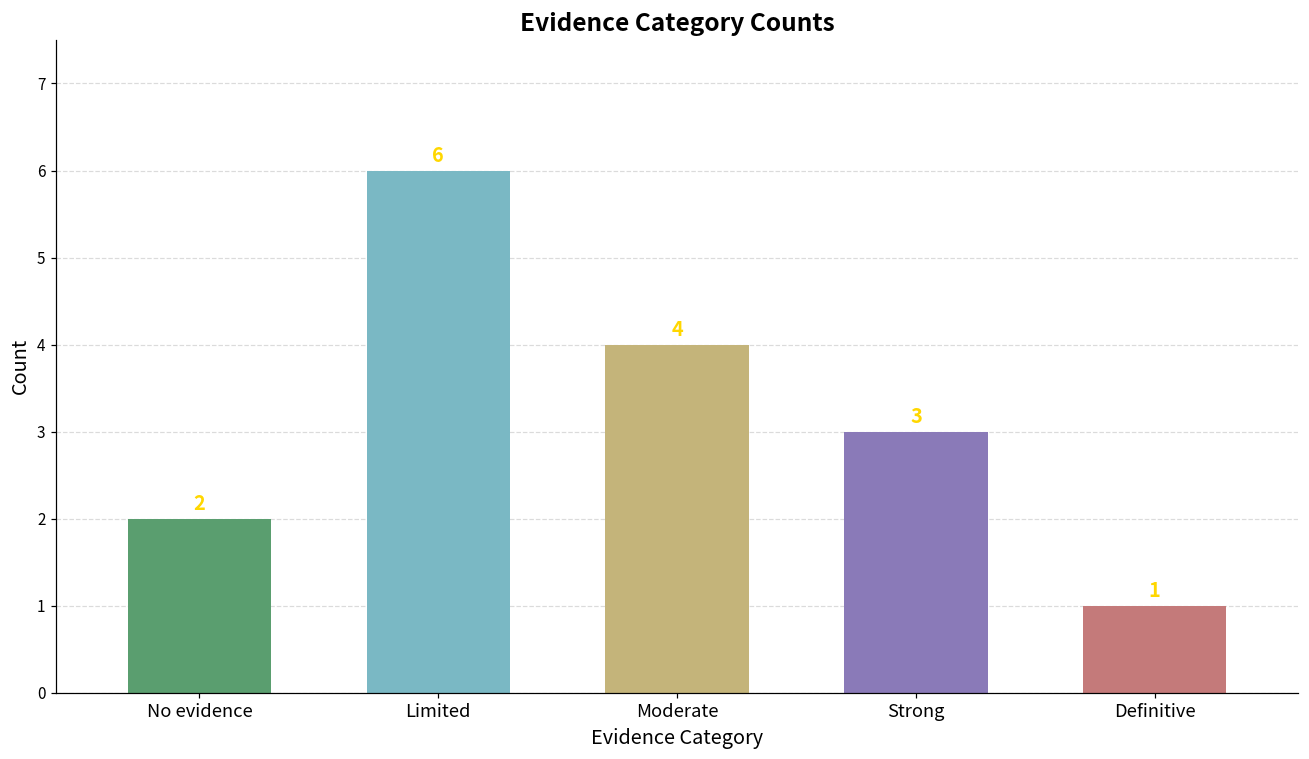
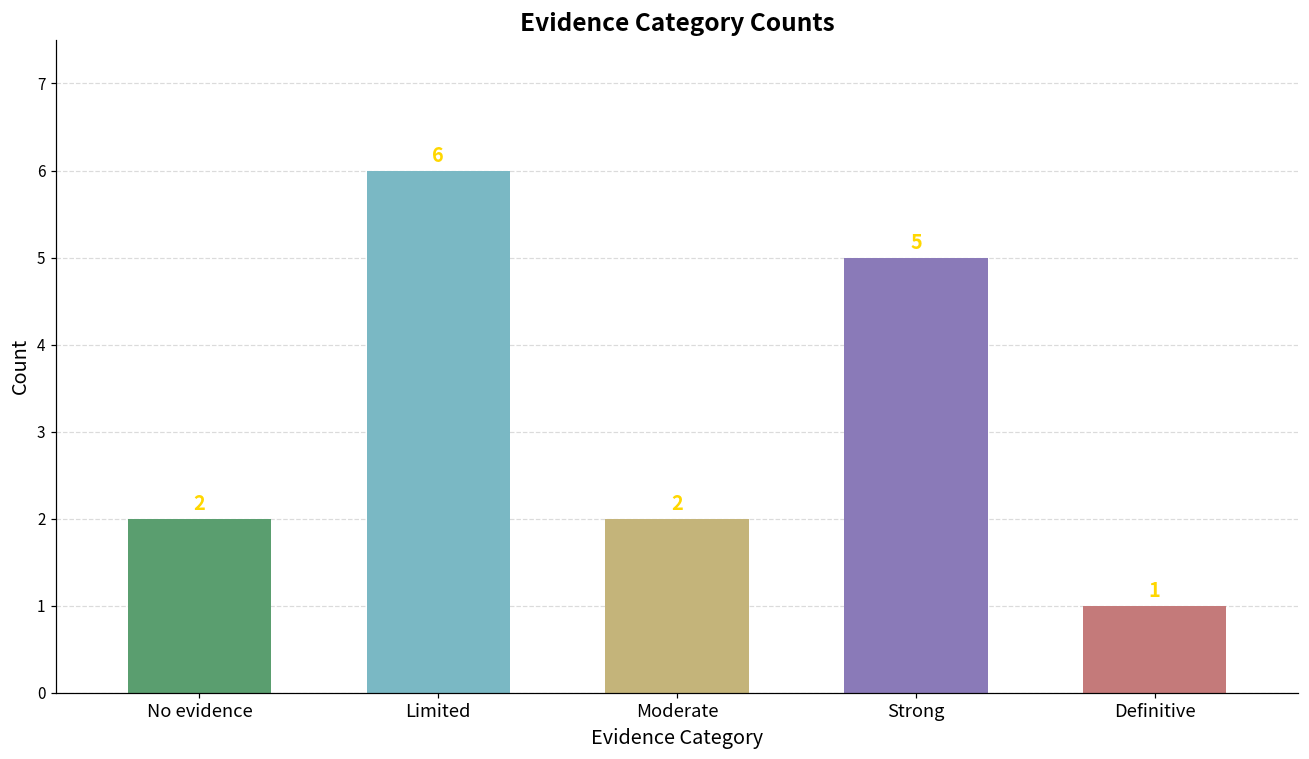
Moderate: 4 -> 2
Strong: 3 -> 5
